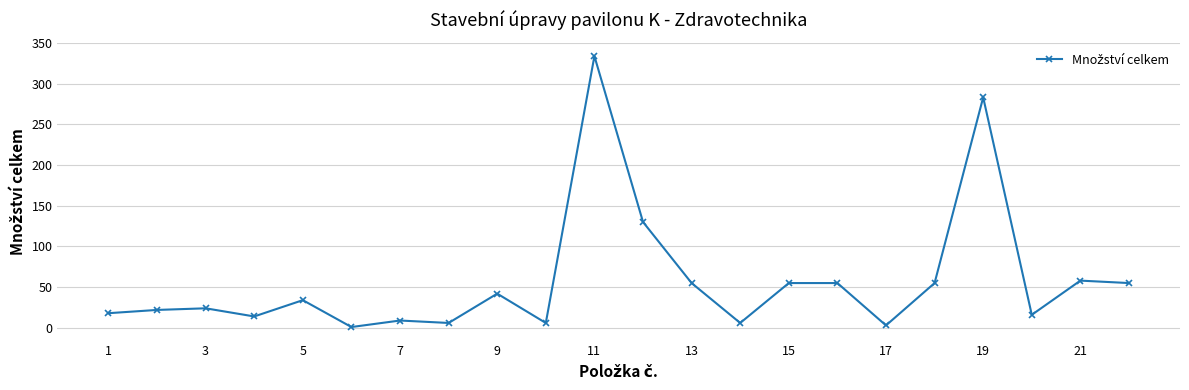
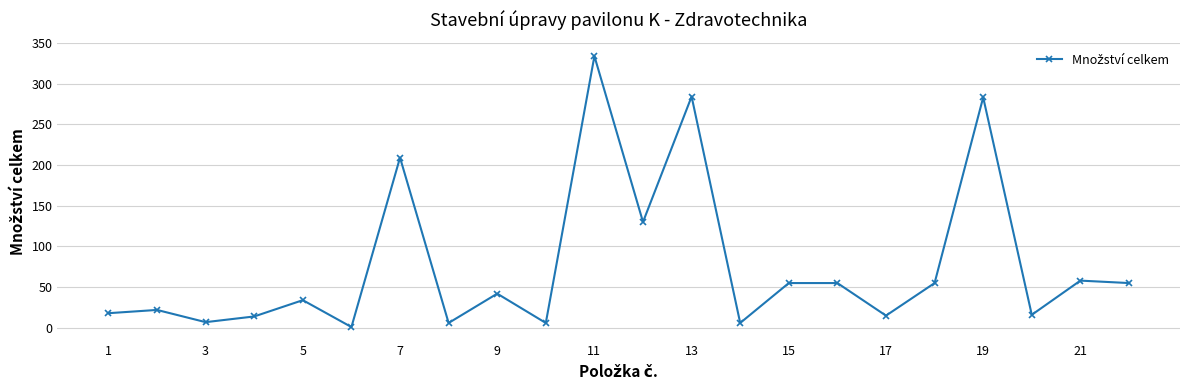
3: 20 -> 10
7: 10 -> 210
13: 60 -> 280
17: 0 -> 20
